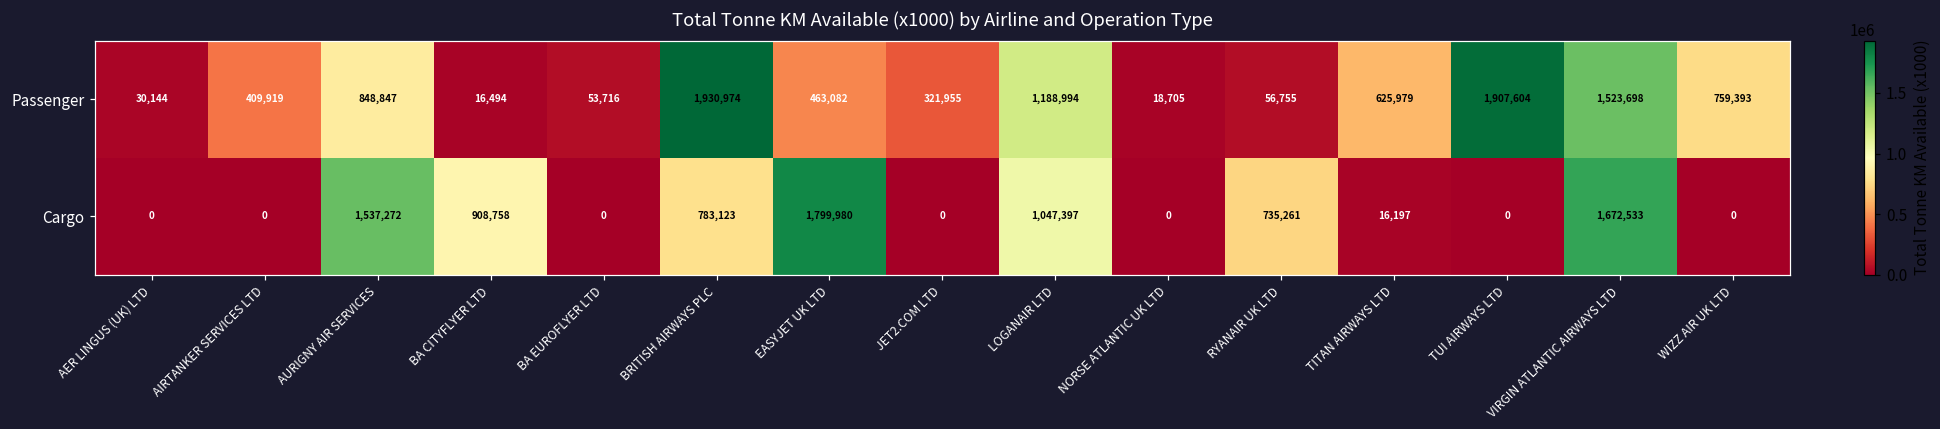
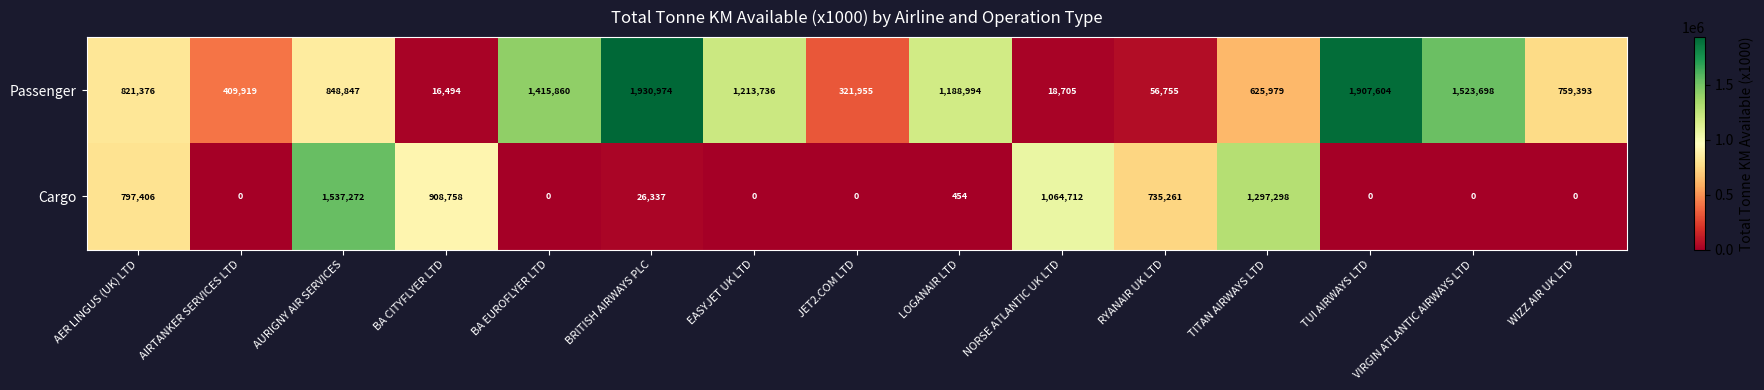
Passenger, AER LINGUS (UK) LTD: 30,144 -> 821,376
Passenger, BA EUROFLYER LTD: 53,716 -> 1,415,860
Passenger, EASYJET UK LTD: 463,082 -> 1,213,736
Cargo, AER LINGUS (UK) LTD: 0 -> 797,406
Cargo, BRITISH AIRWAYS PLC: 783,123 -> 26,337
Cargo, EASYJET UK LTD: 1,799,980 -> 0
Cargo, LOGANAIR LTD: 1,047,397 -> 454
Cargo, NORSE ATLANTIC UK LTD: 0 -> 1,064,712
Cargo, TITAN AIRWAYS LTD: 16,197 -> 1,297,298
Cargo, VIRGIN ATLANTIC AIRWAYS LTD: 1,672,533 -> 0
